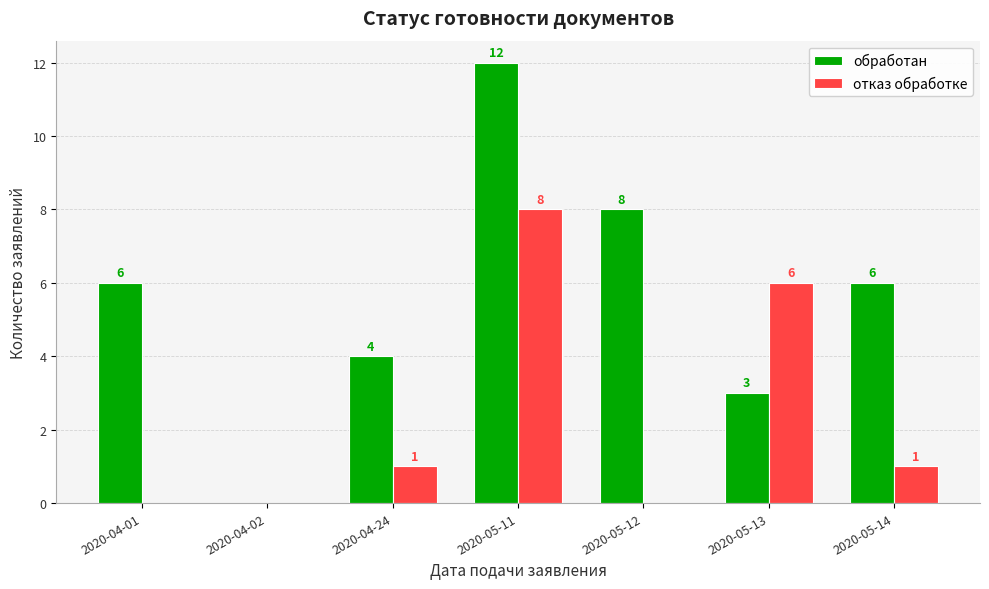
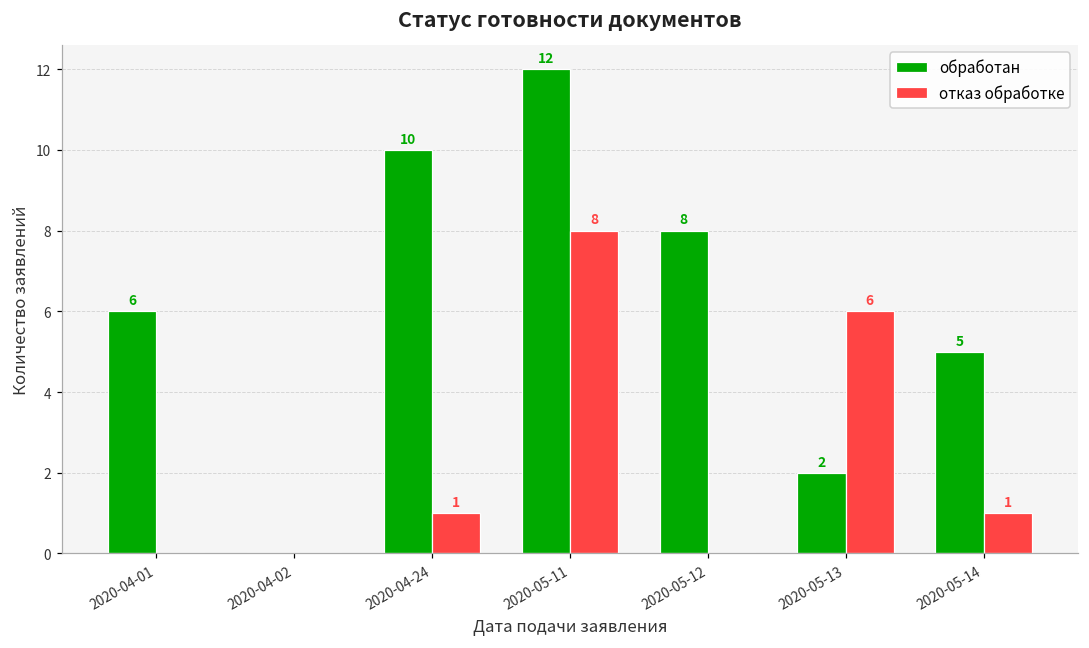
обработан, 2020-04-24: 4 -> 10
обработан, 2020-05-13: 3 -> 2
обработан, 2020-05-14: 6 -> 5
